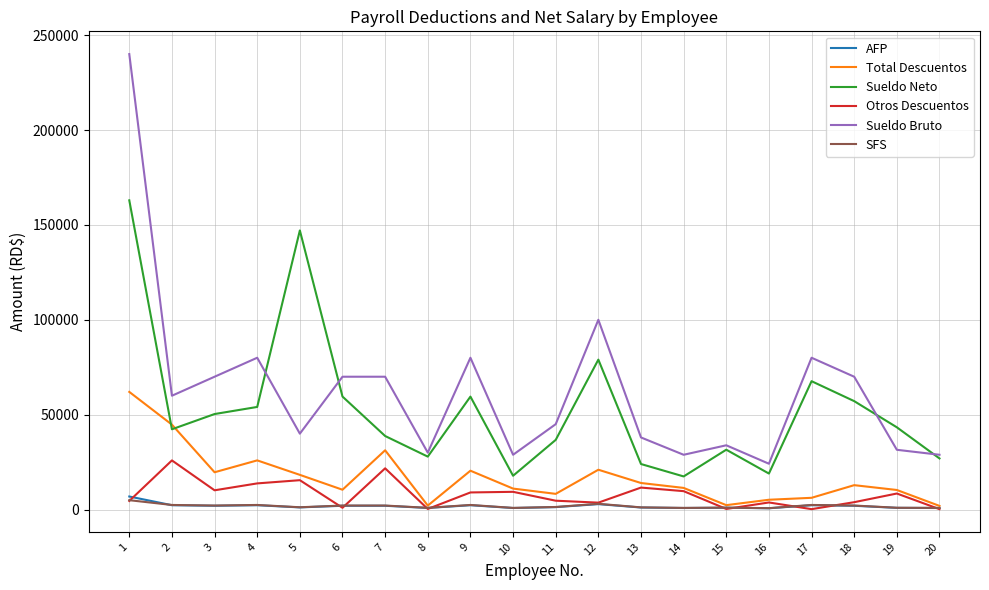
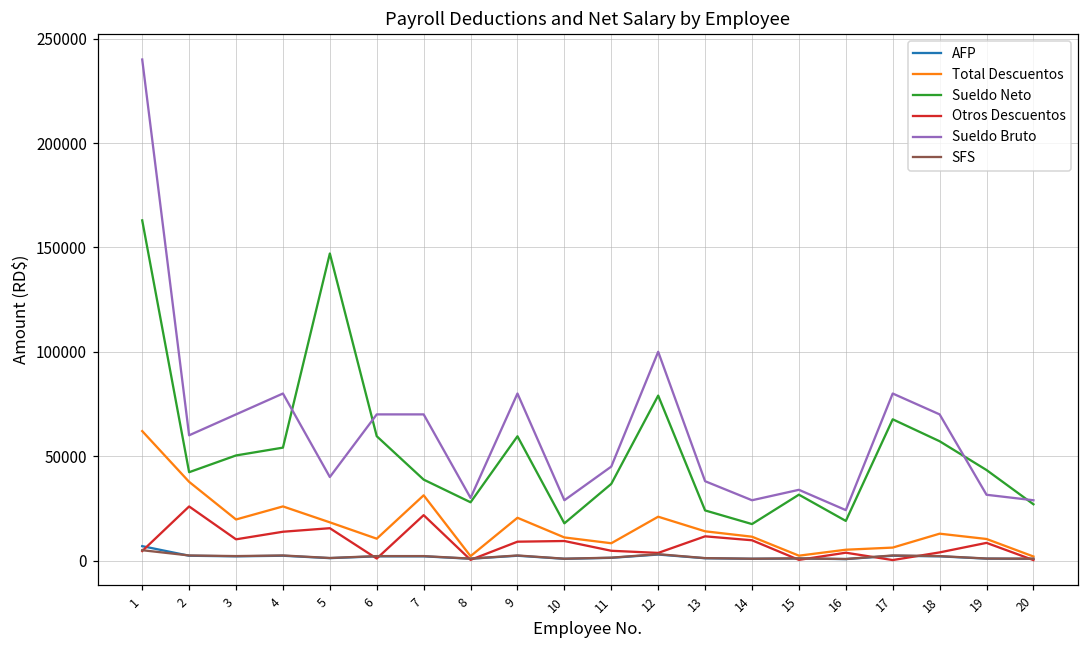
Total Descuentos, 2: 45000 -> 38000
